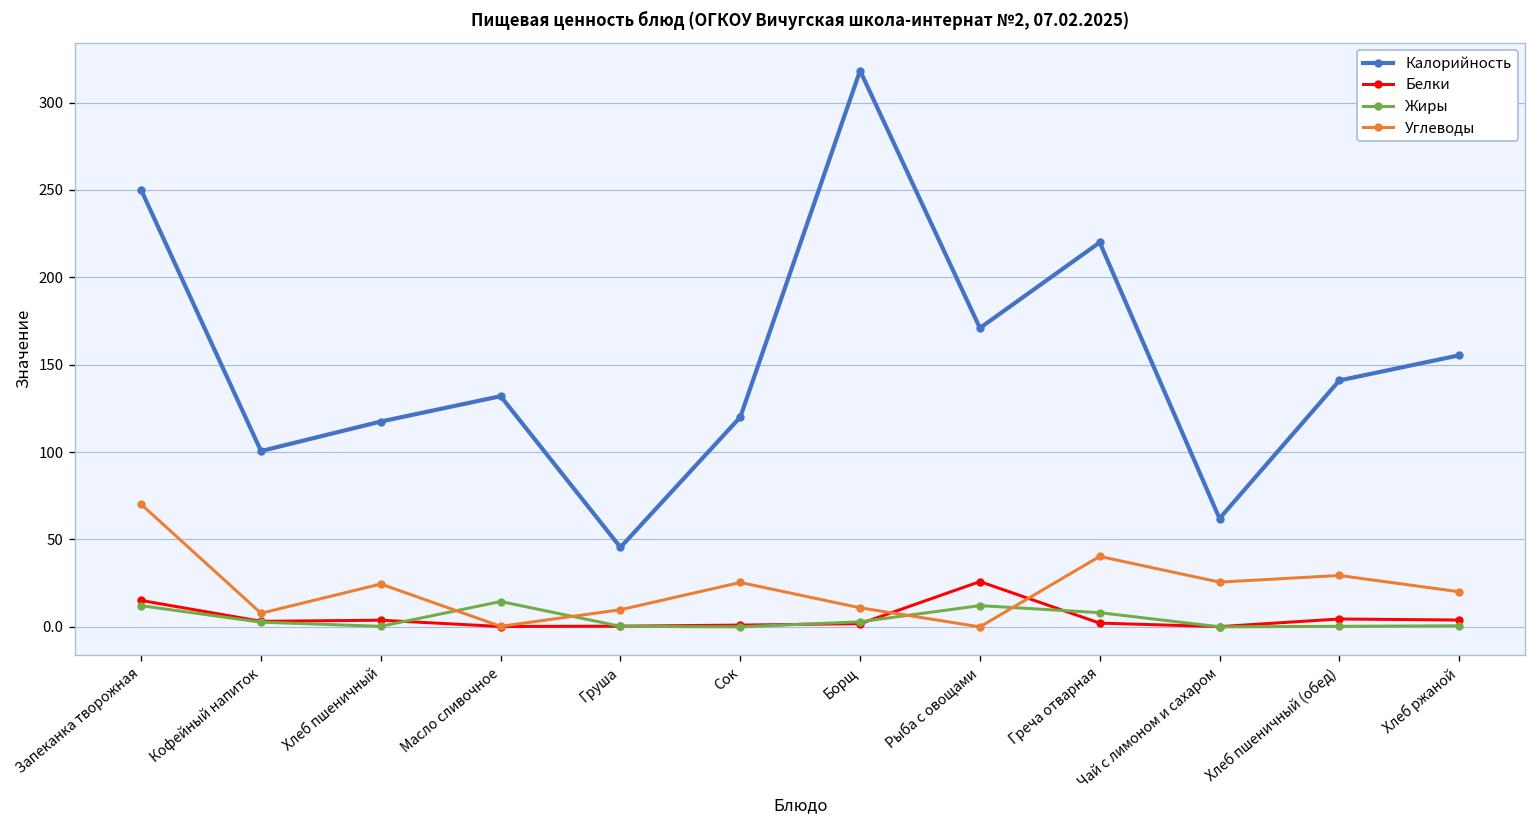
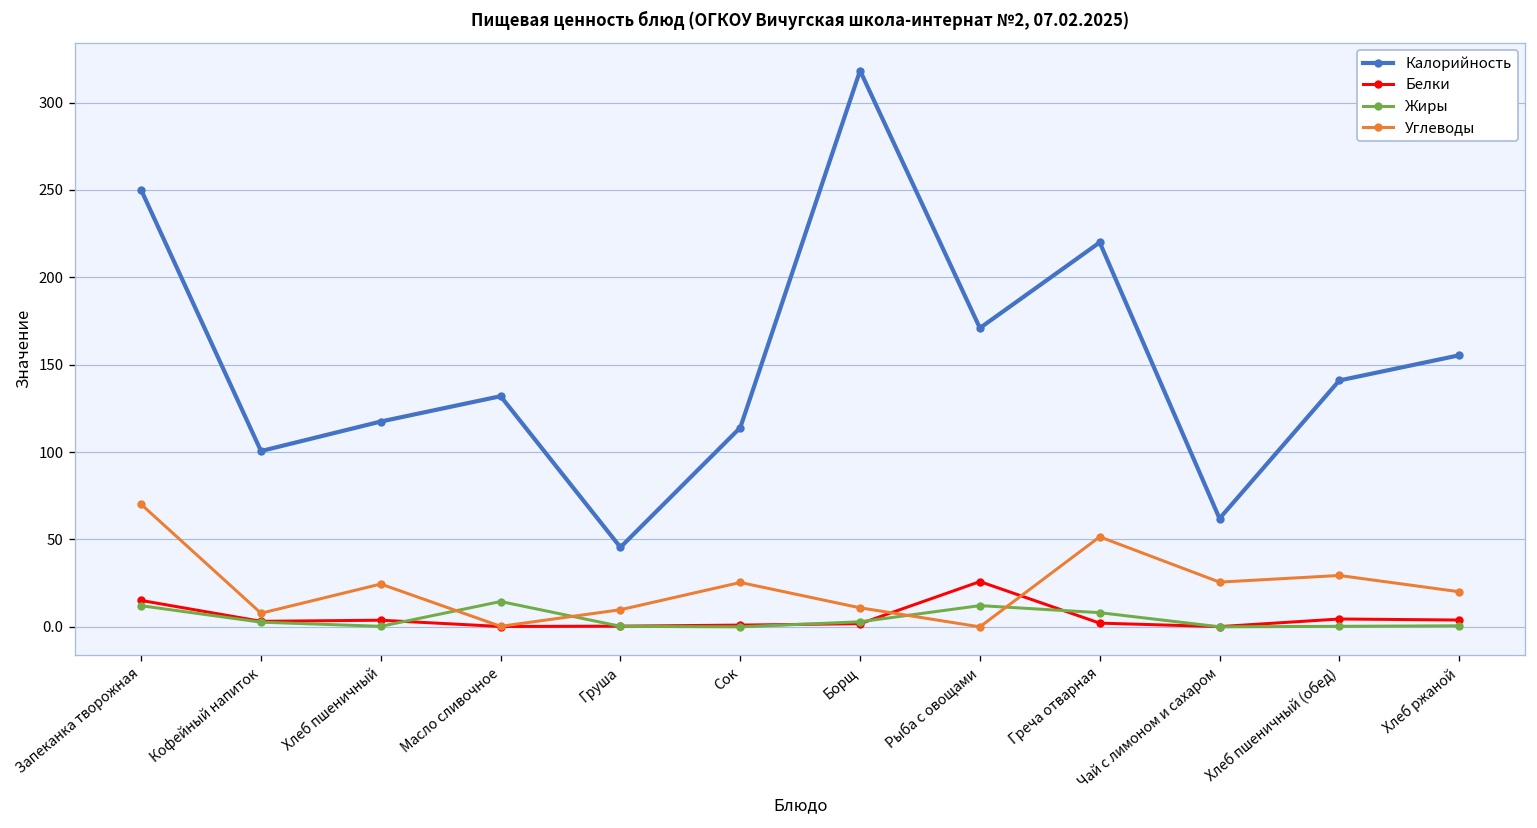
Калорийность, Сок: 120 -> 114
Углеводы, Греча отварная: 40 -> 52
